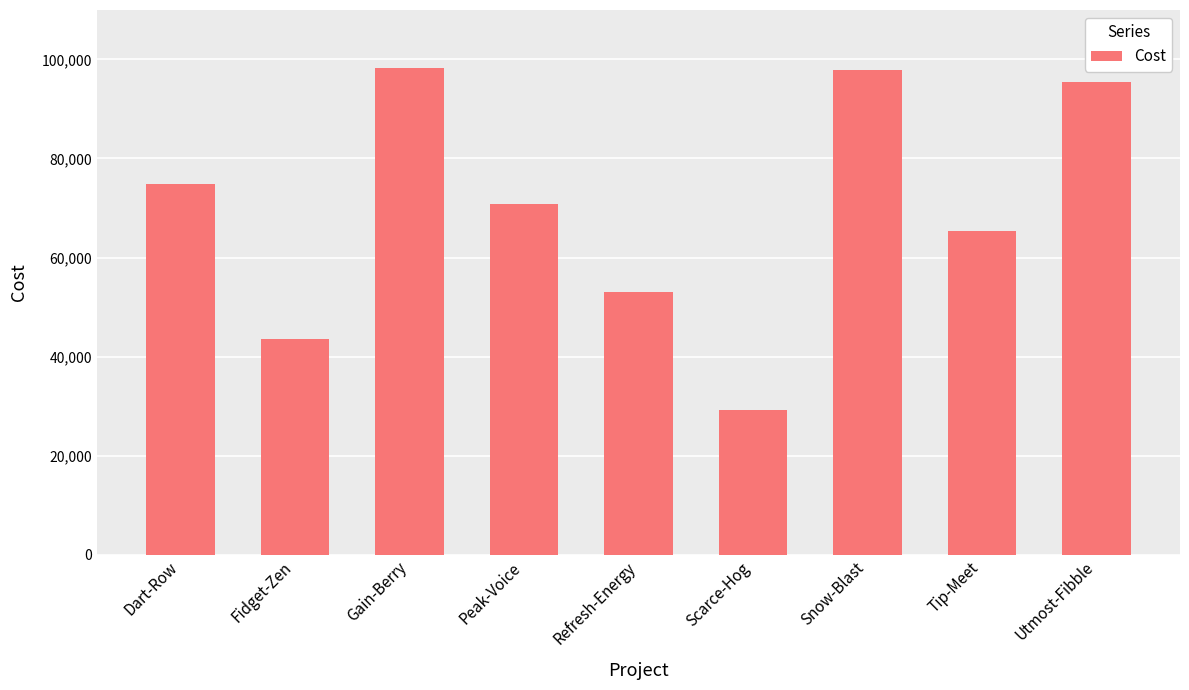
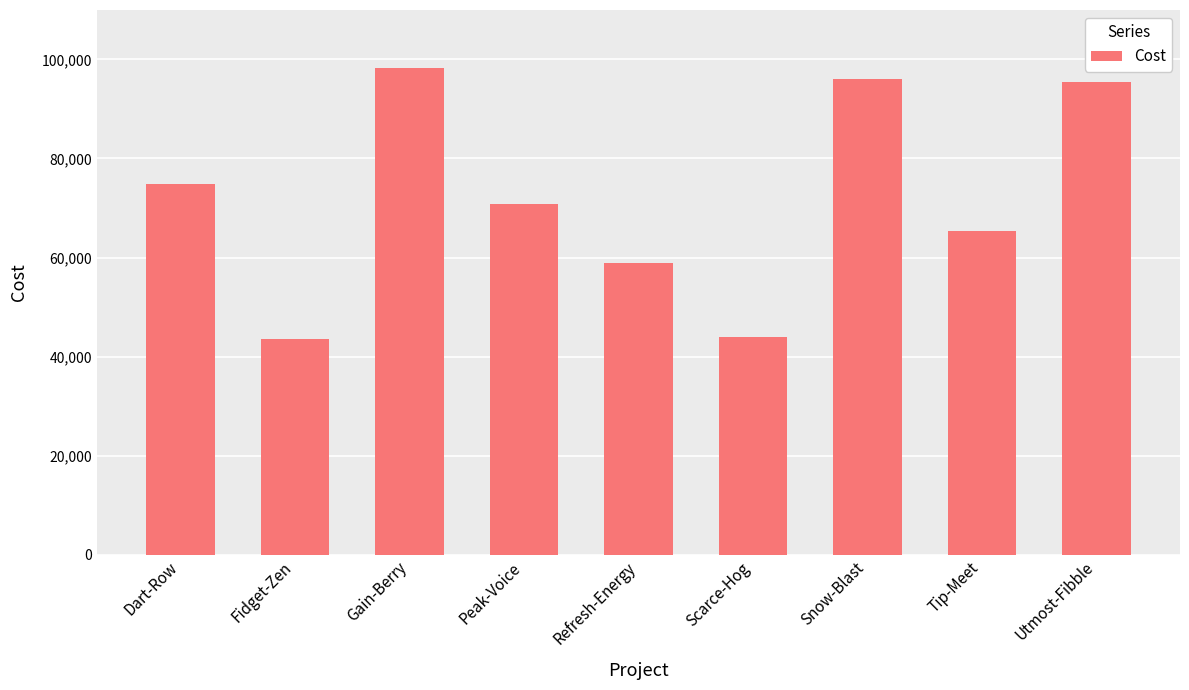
Refresh-Energy: 53,000 -> 59,000
Scarce-Hog: 29,000 -> 44,000
Snow-Blast: 98,000 -> 96,000
